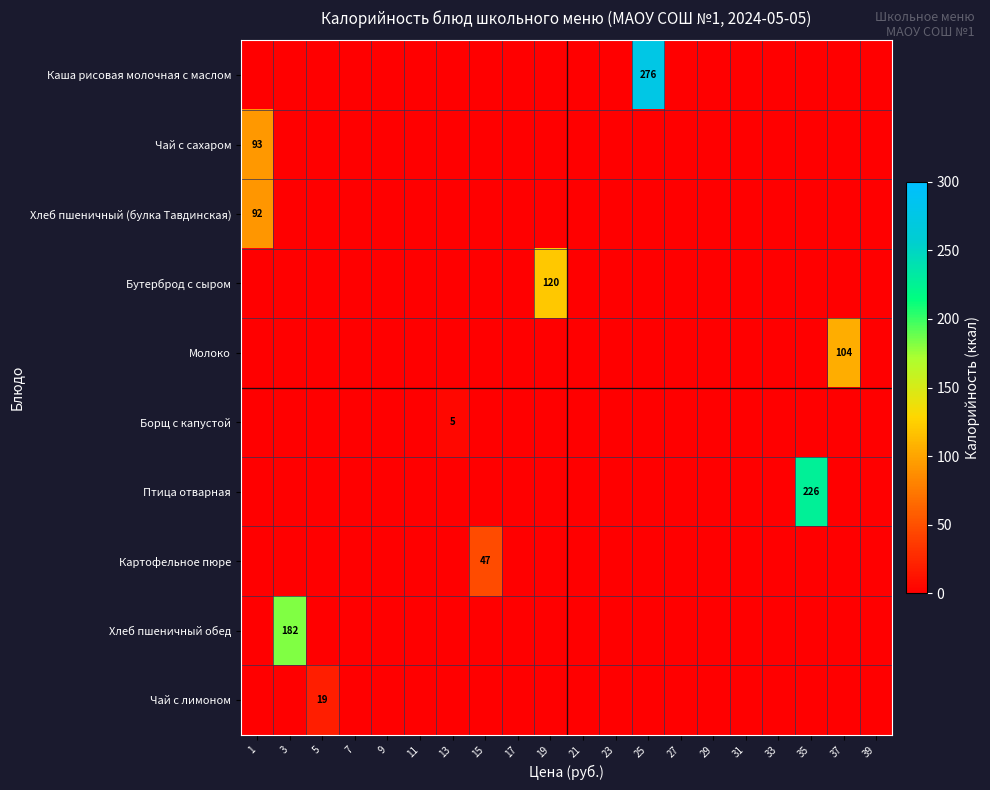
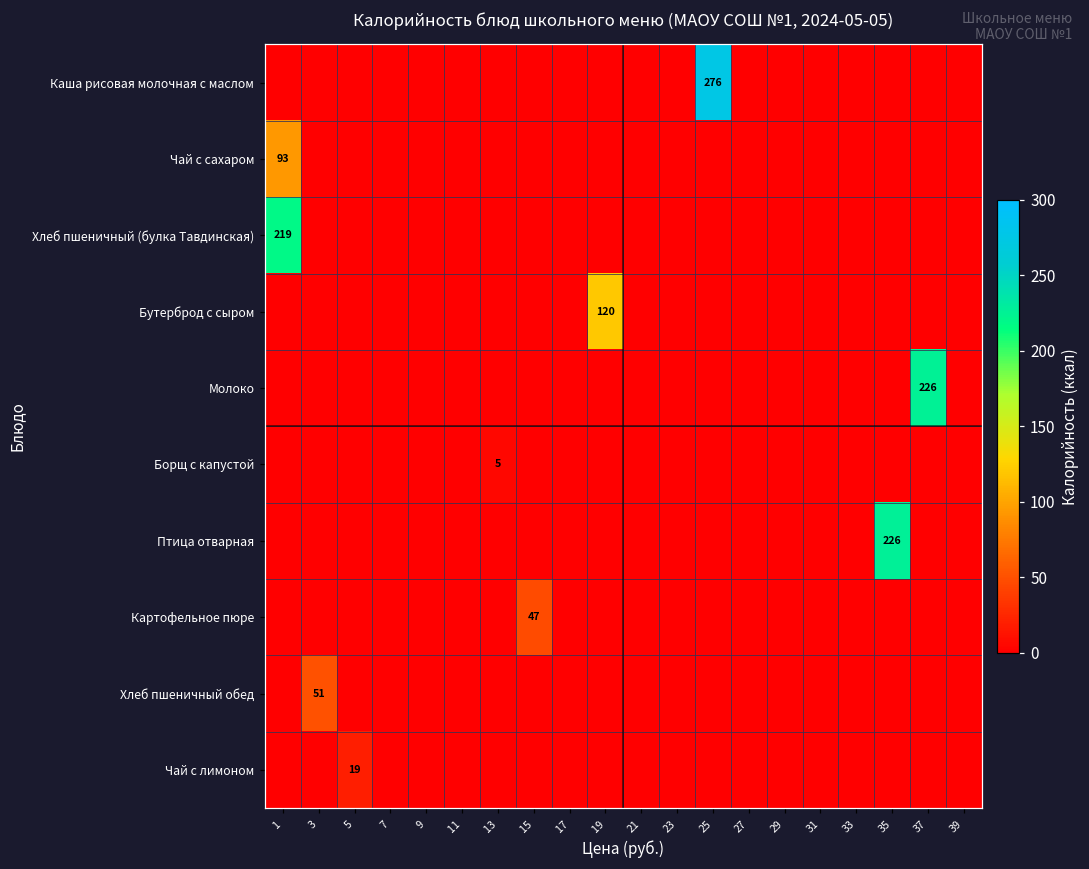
Хлеб пшеничный (булка Тавдинская), 1: 92 -> 219
Молоко, 37: 104 -> 226
Хлеб пшеничный обед, 3: 182 -> 51
